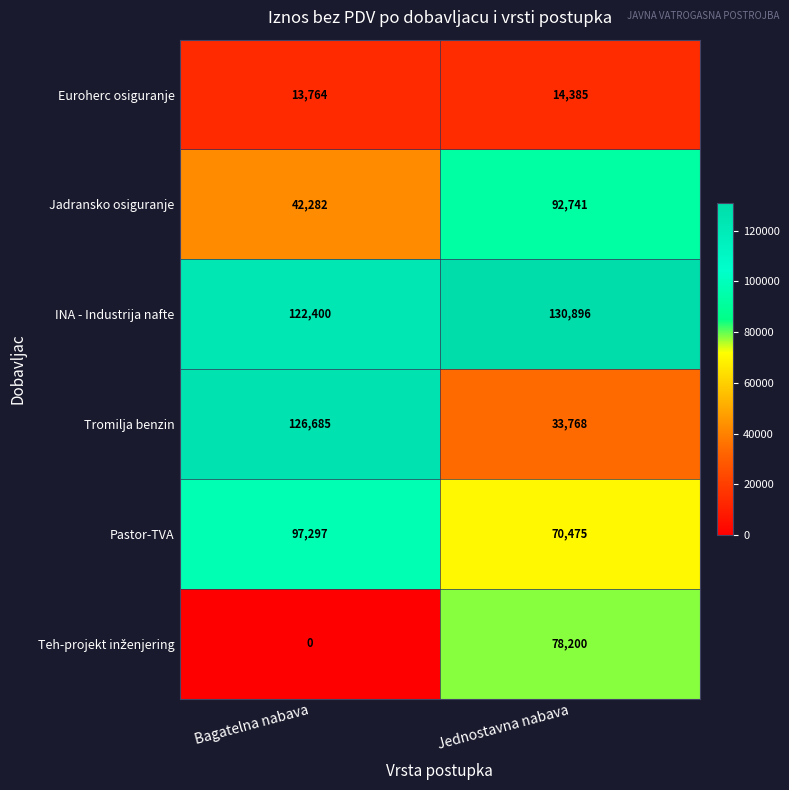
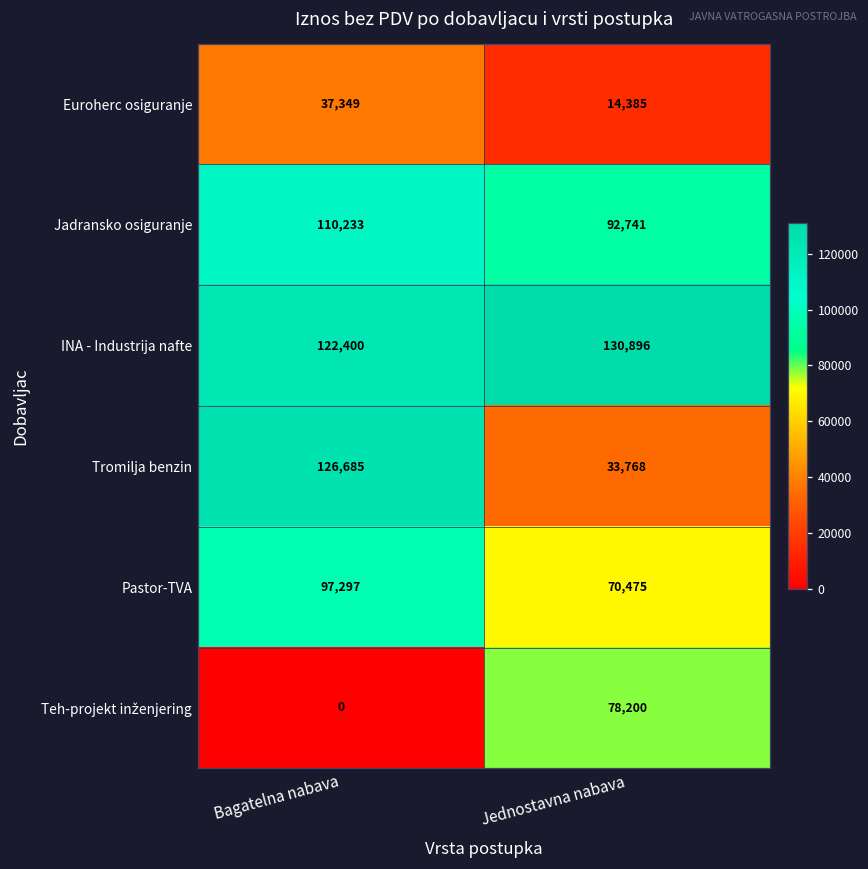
Euroherc osiguranje, Bagatelna nabava: 13,764 -> 37,349
Jadransko osiguranje, Bagatelna nabava: 42,282 -> 110,233
